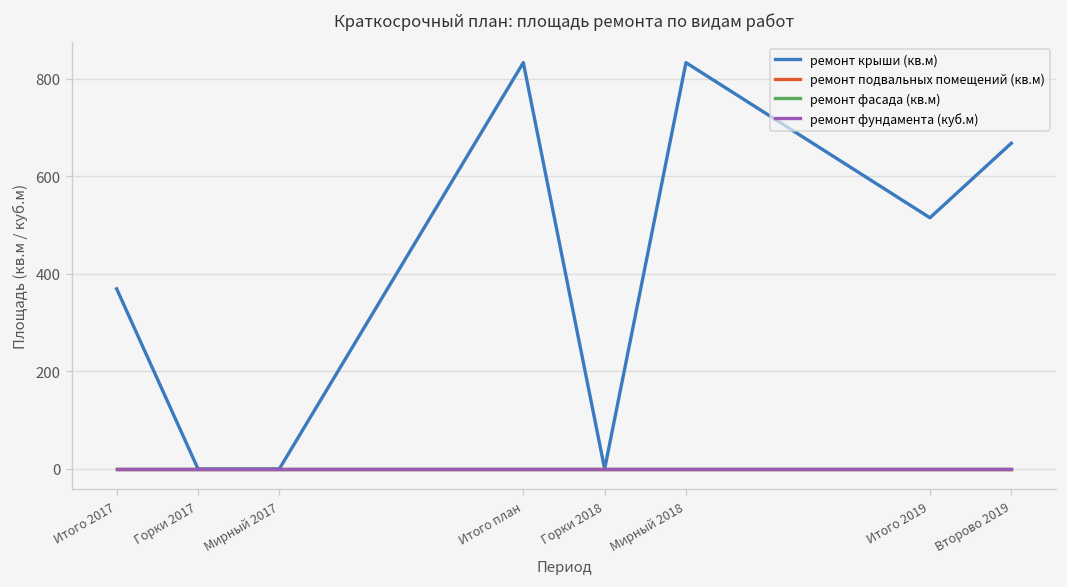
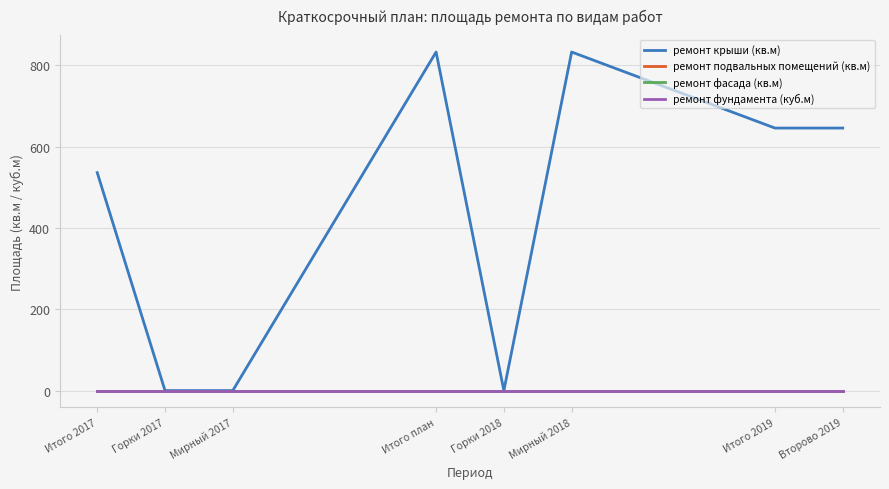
ремонт крыши (кв.м), Итого 2017: 370 -> 540
ремонт крыши (кв.м), Итого 2019: 510 -> 650
ремонт крыши (кв.м), Второво 2019: 670 -> 650
